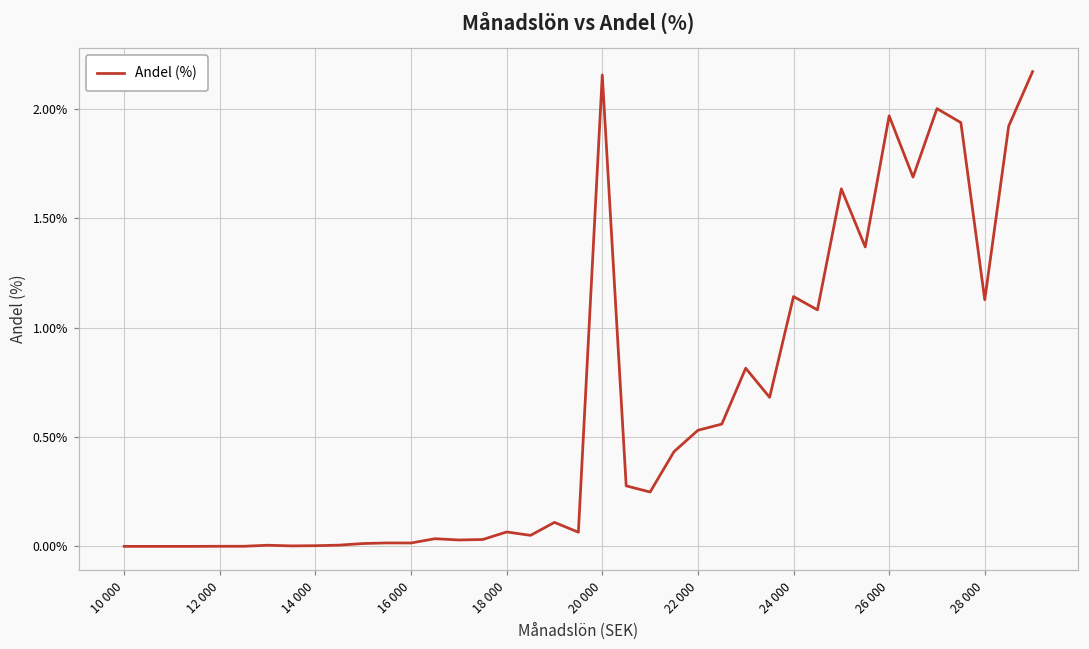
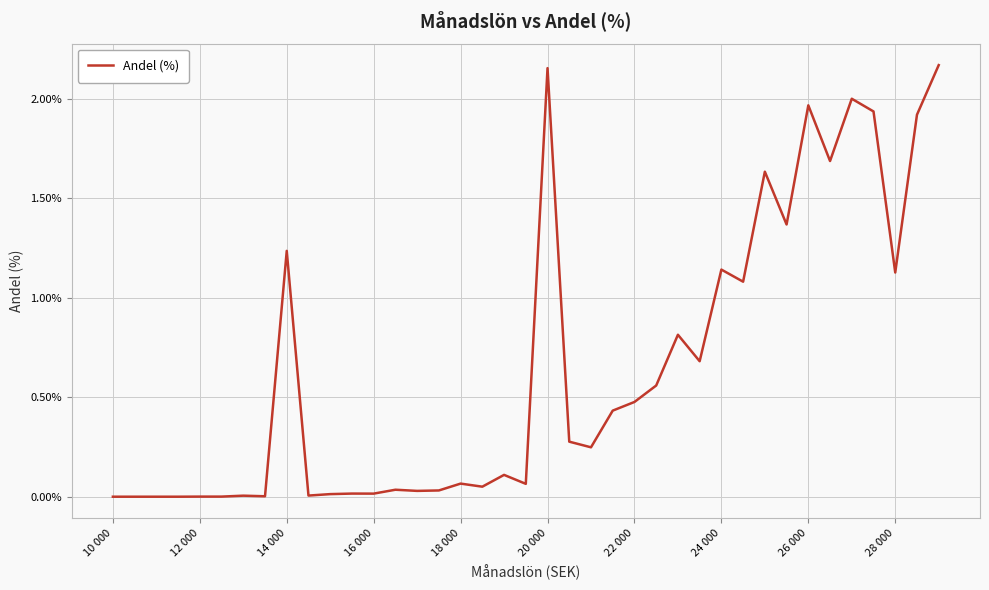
14 000: 0.00% -> 1.24%
22 000: 0.53% -> 0.48%
